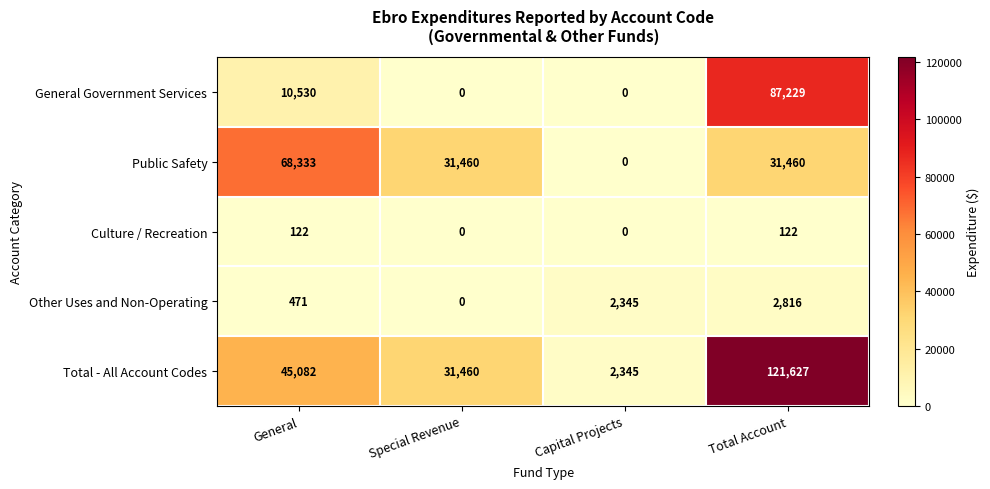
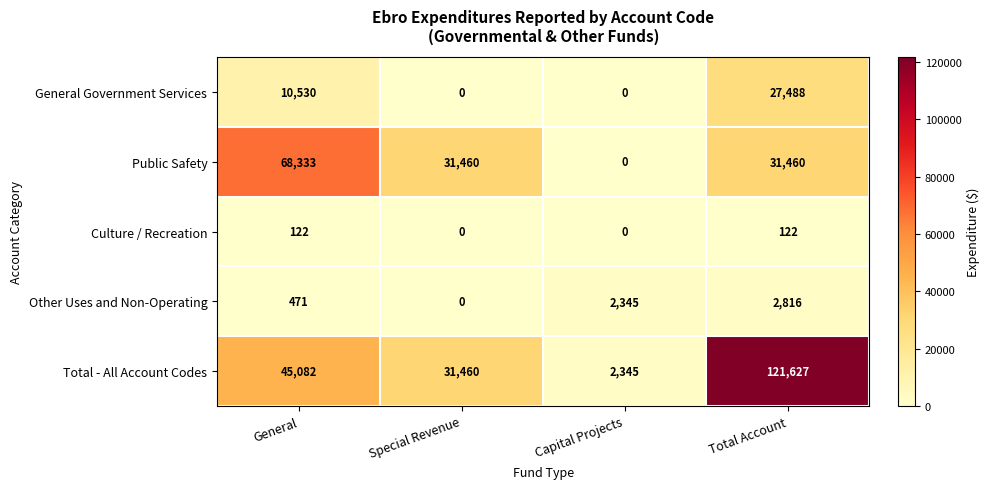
General Government Services, Total Account: 87,229 -> 27,488
